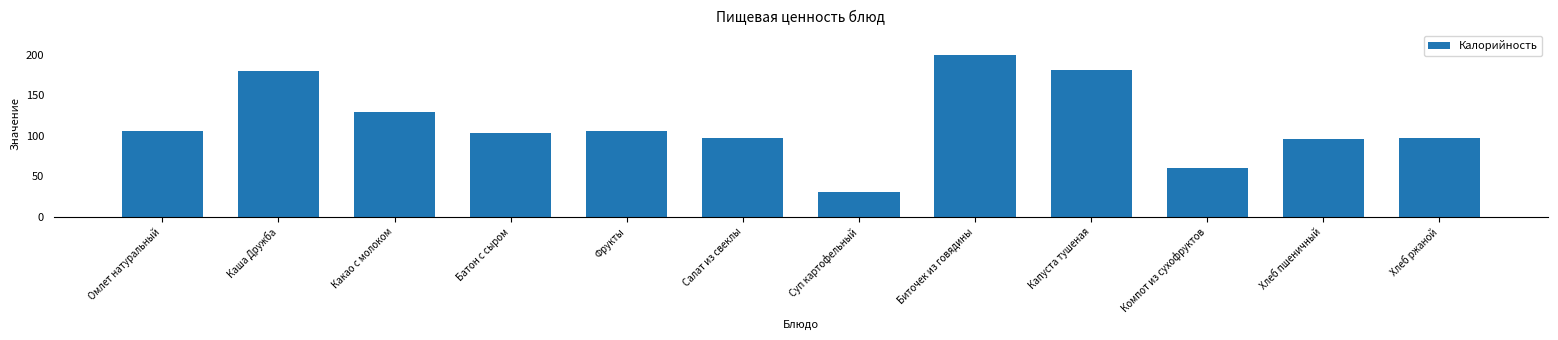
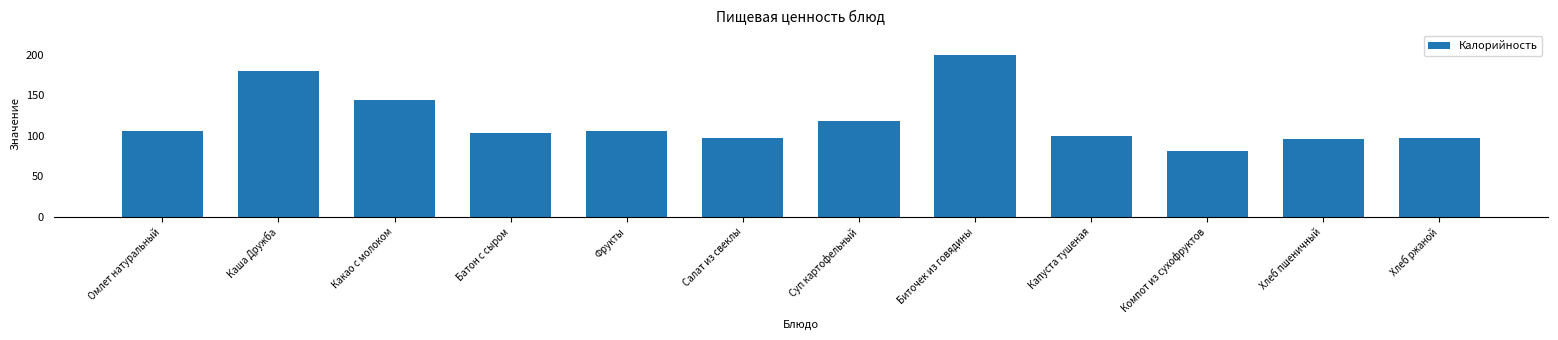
Какао с молоком: 130 -> 140
Суп картофельный: 30 -> 120
Капуста тушеная: 180 -> 100
Компот из сухофруктов: 60 -> 80
